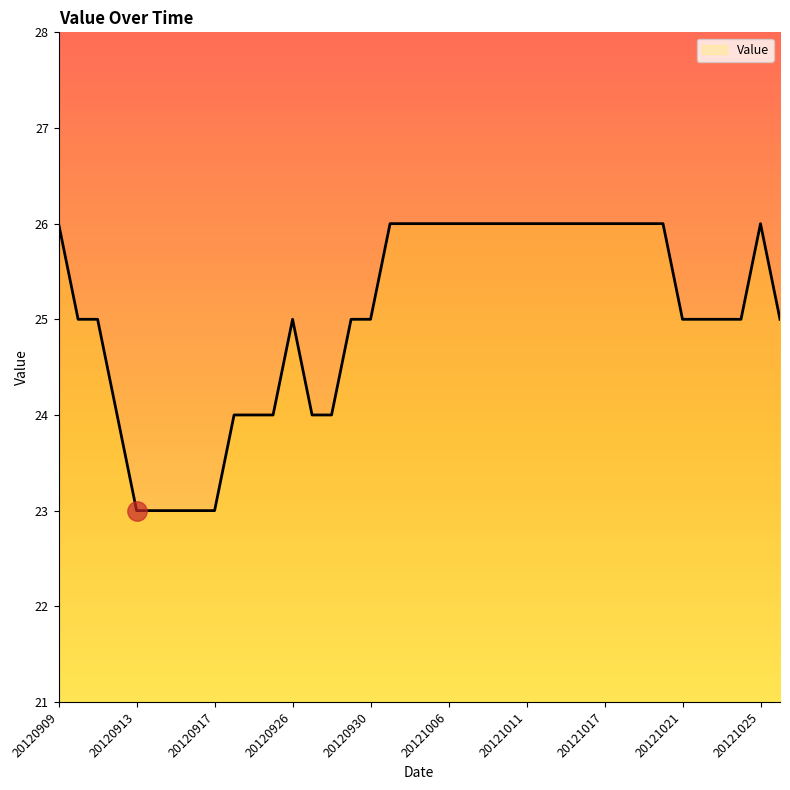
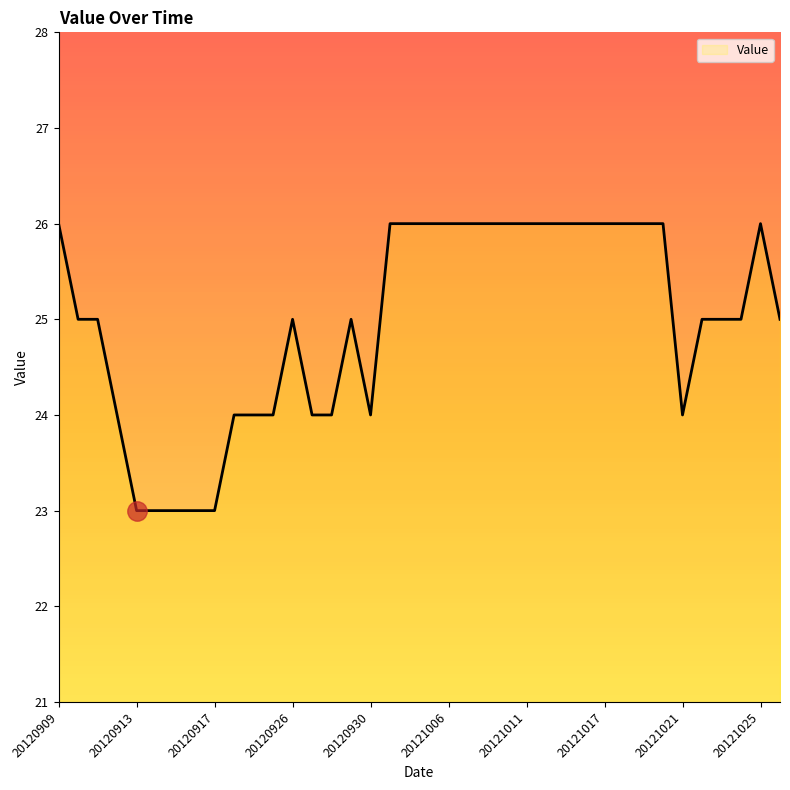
Value, 20120930: 25 -> 24
Value, 20121021: 25 -> 24
